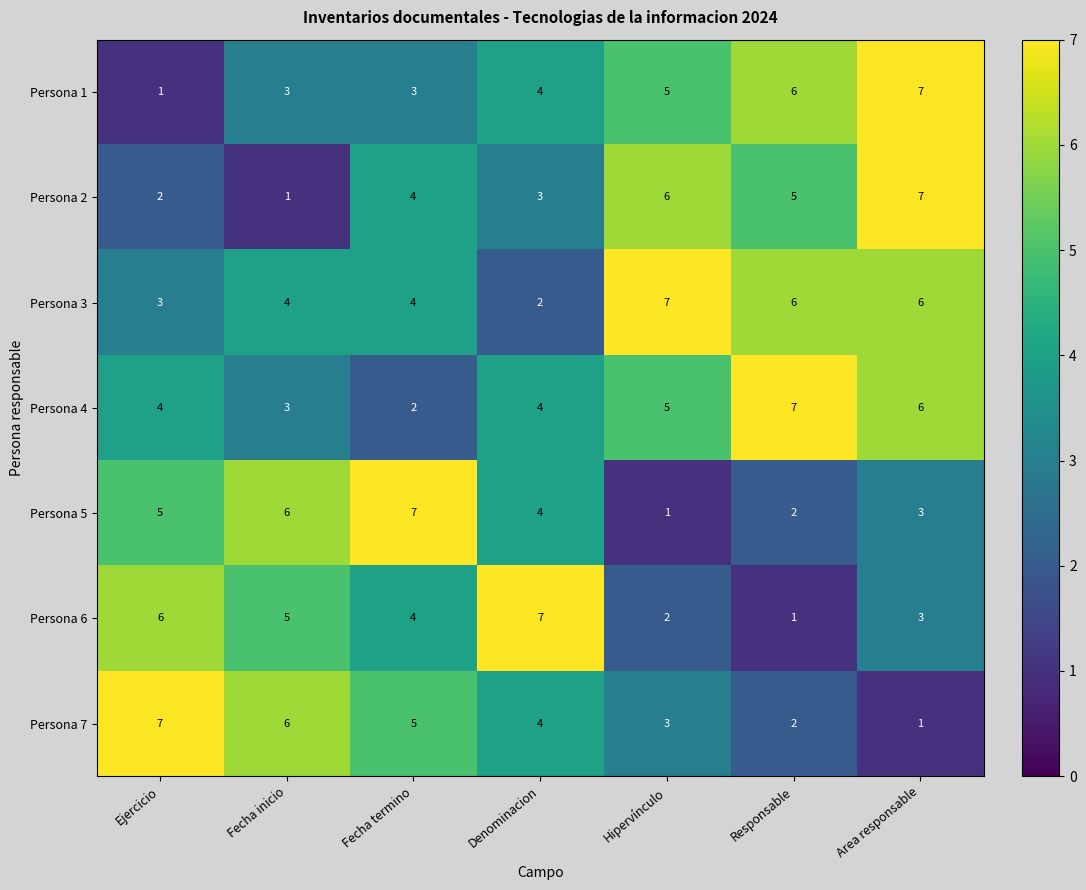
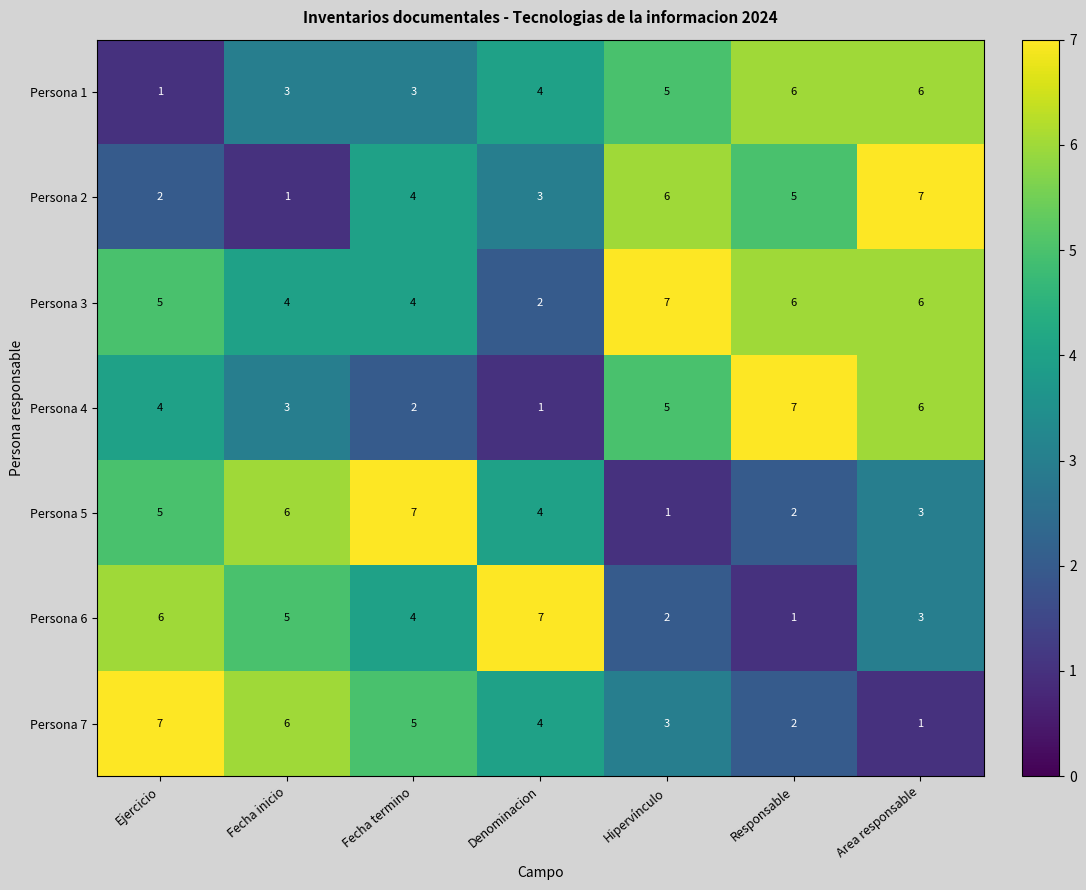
Persona 1, Area responsable: 7 -> 6
Persona 3, Ejercicio: 3 -> 5
Persona 4, Denominacion: 4 -> 1
